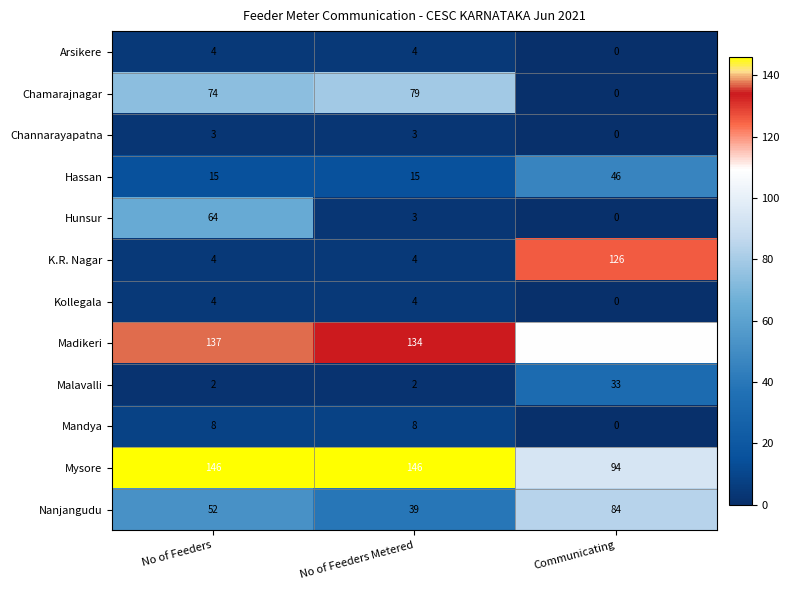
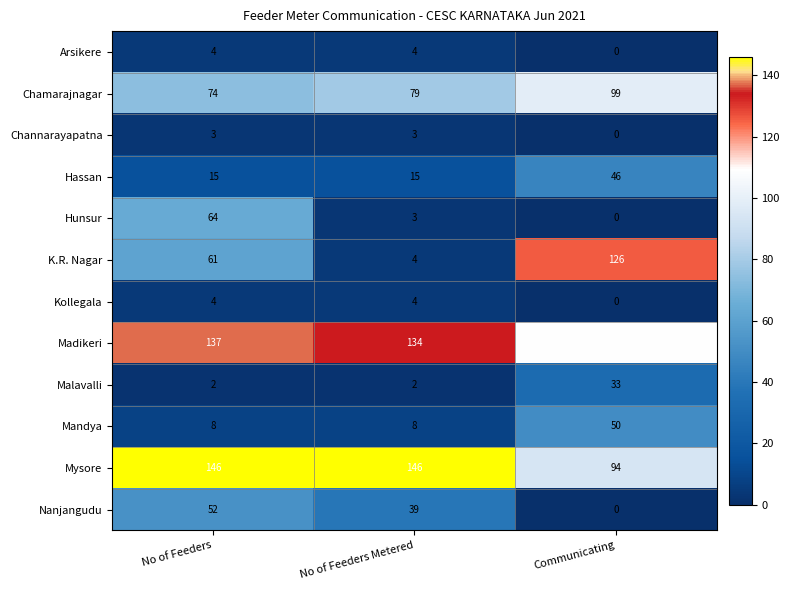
Chamarajnagar, Communicating: 0 -> 99
K.R. Nagar, No of Feeders: 4 -> 61
Mandya, Communicating: 0 -> 50
Nanjangudu, Communicating: 84 -> 0
